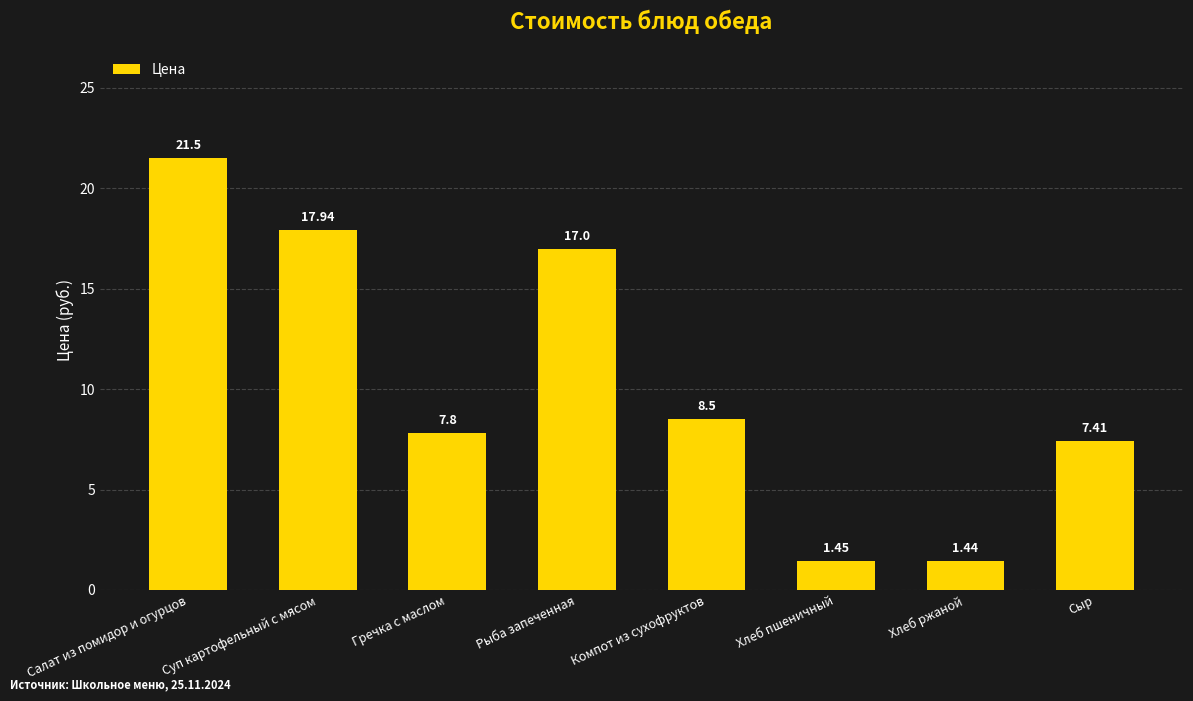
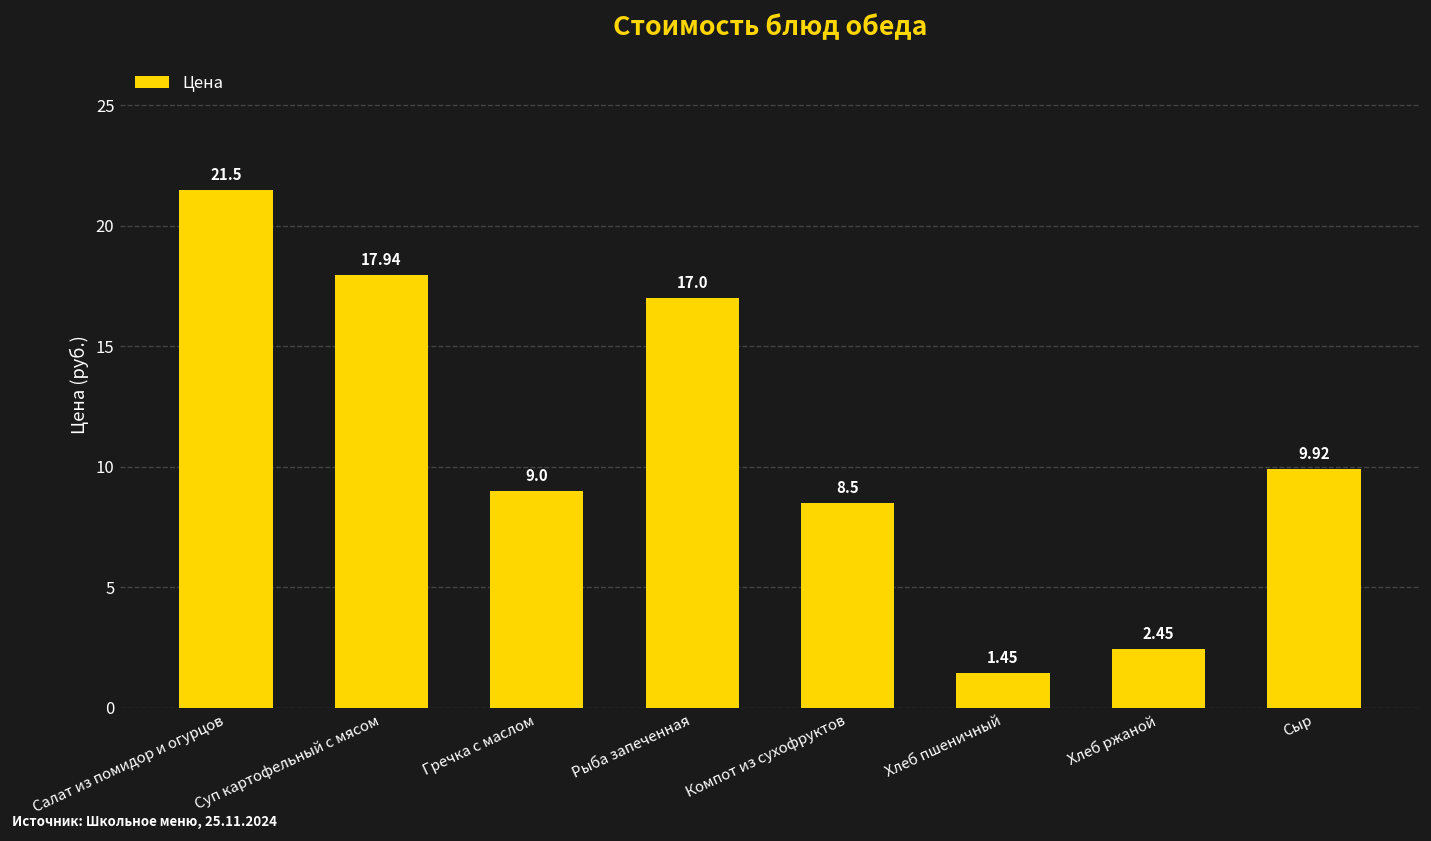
Гречка с маслом: 7.8 -> 9.0
Хлеб ржаной: 1.44 -> 2.45
Сыр: 7.41 -> 9.92
